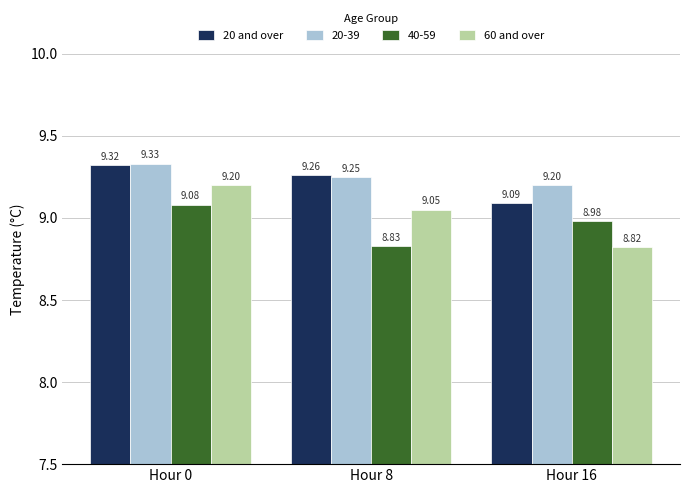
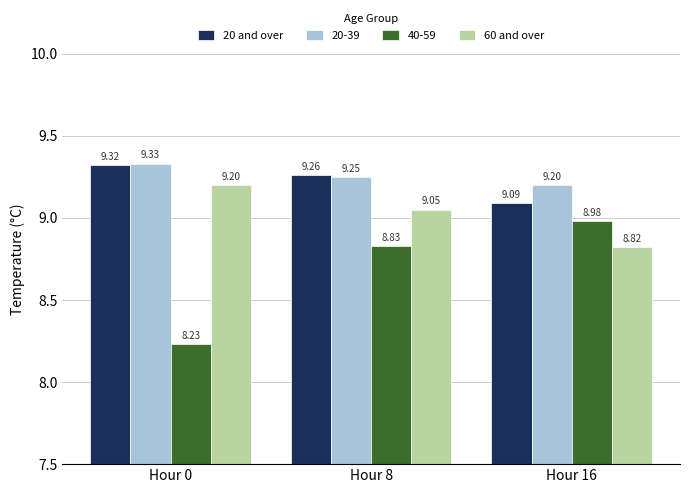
40-59, Hour 0: 9.08 -> 8.23
